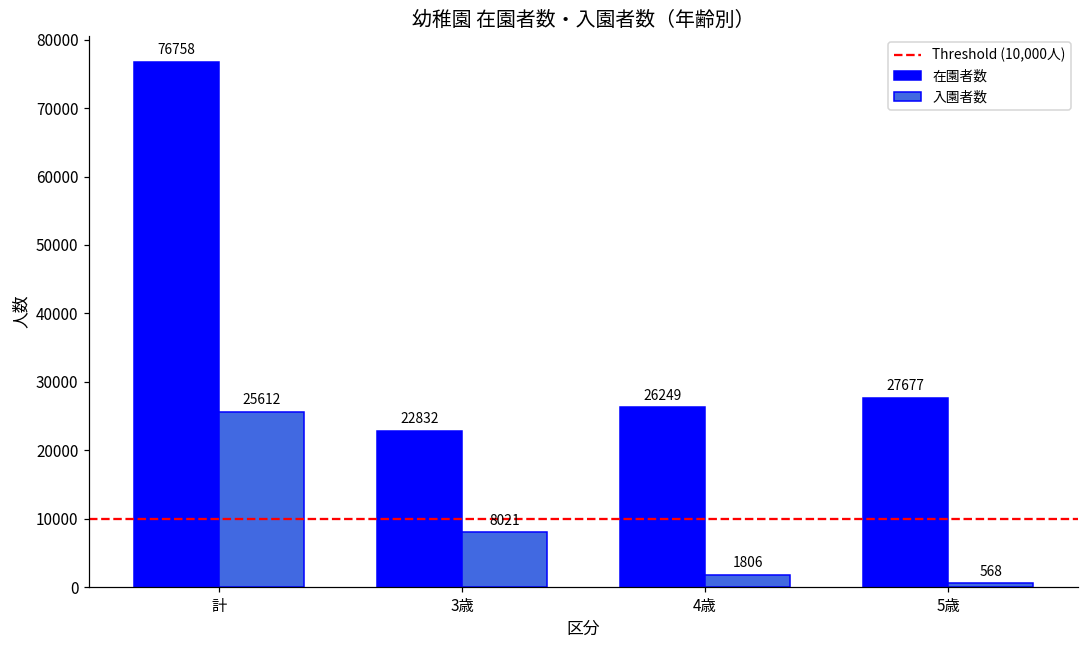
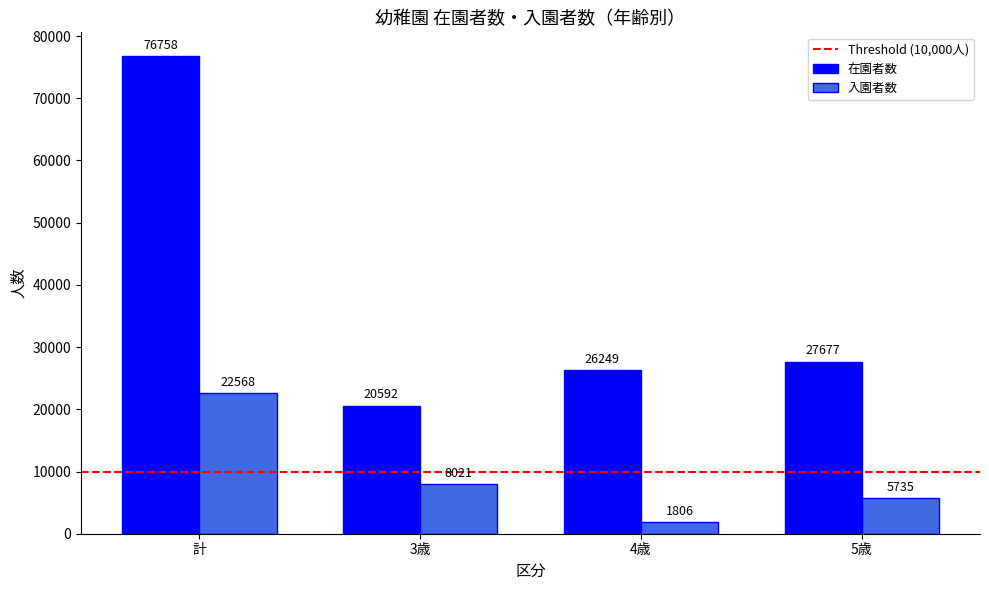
入園者数, 計: 25612 -> 22568
在園者数, 3歳: 22832 -> 20592
入園者数, 5歳: 568 -> 5735
